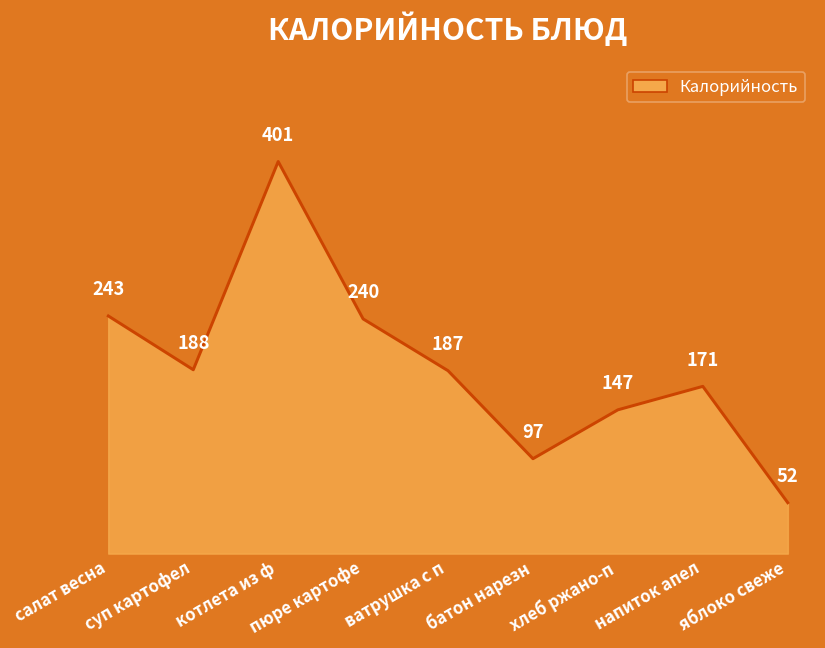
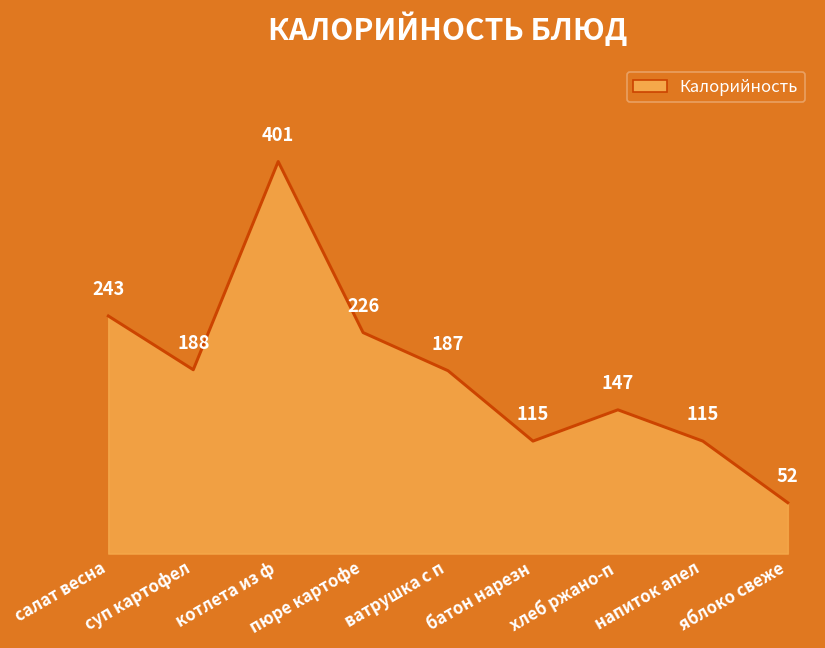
пюре картофе: 240 -> 226
батон нарезн: 97 -> 115
напиток апел: 171 -> 115
